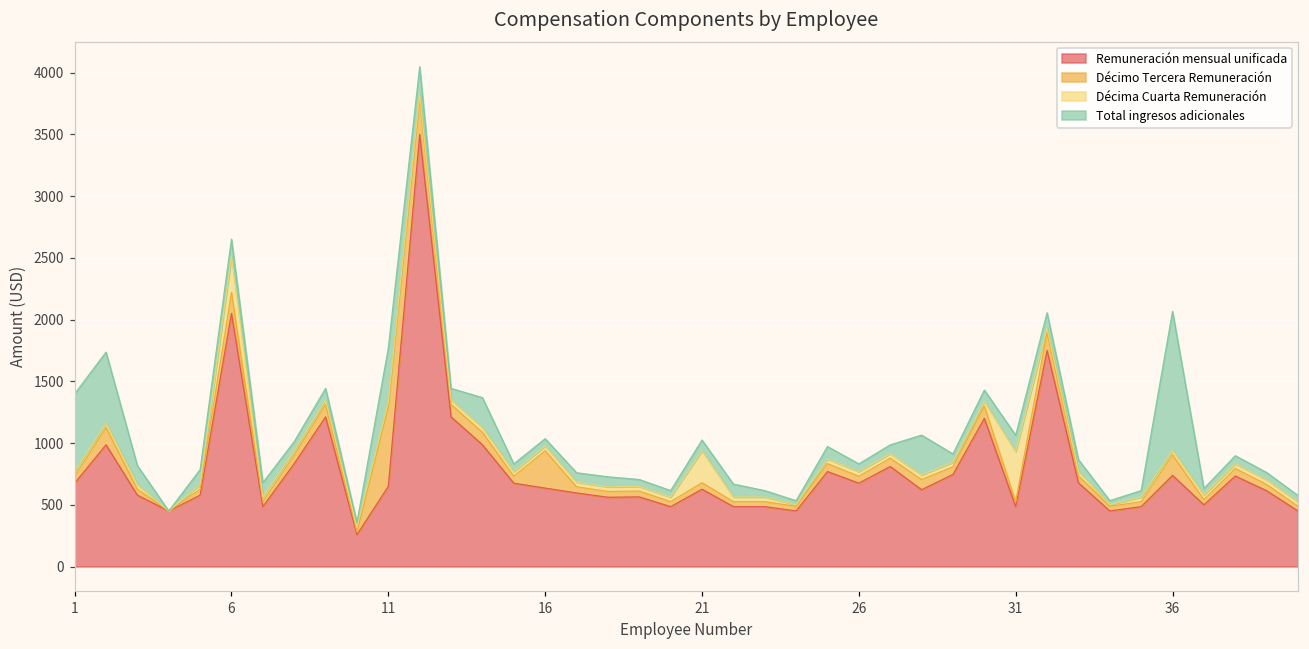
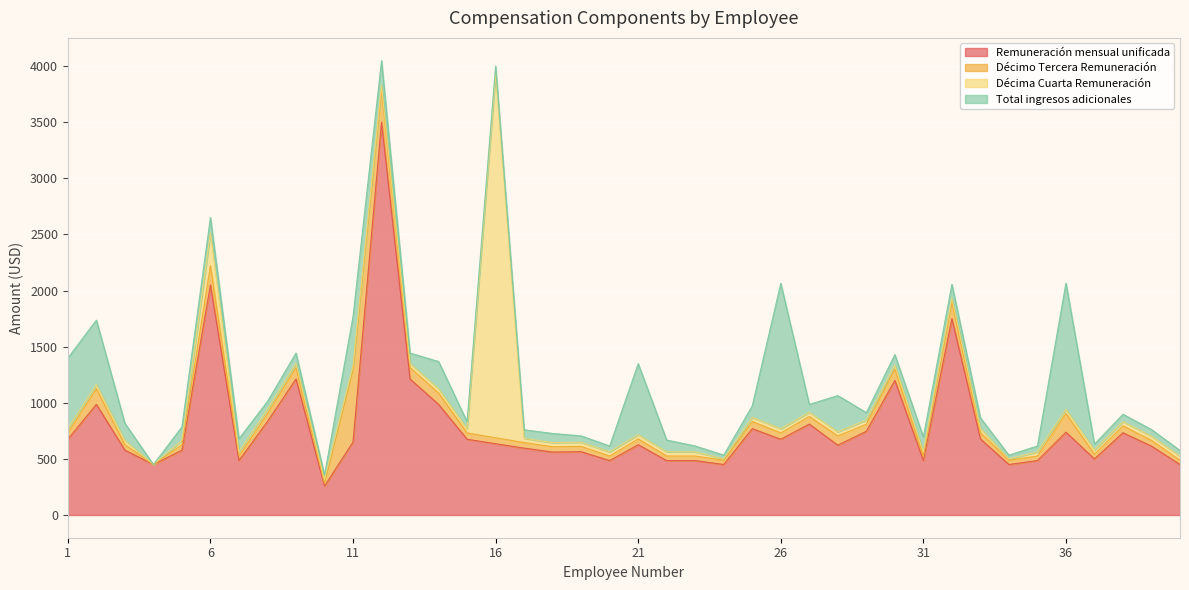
Décimo Tercera Remuneración, 16: 300 -> 50
Décima Cuarta Remuneración, 16: 40 -> 3250
Décima Cuarta Remuneración, 21: 260 -> 40
Total ingresos adicionales, 21: 90 -> 630
Total ingresos adicionales, 26: 60 -> 1300
Décima Cuarta Remuneración, 31: 410 -> 40
